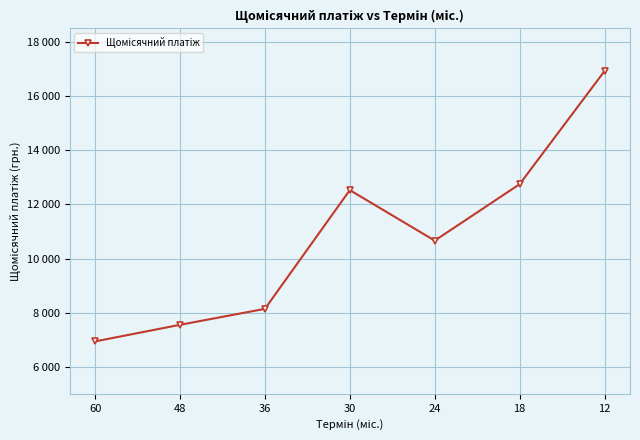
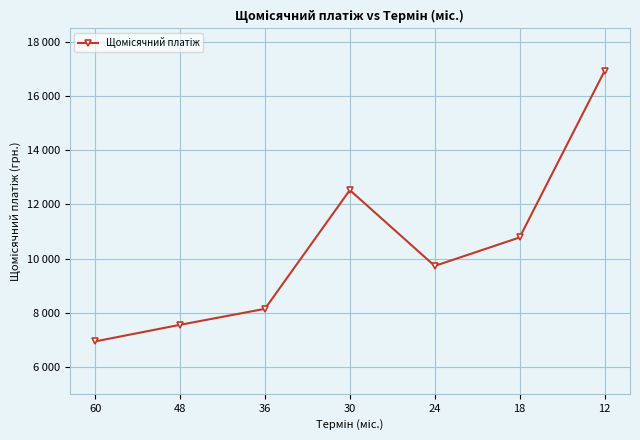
24: 10700 -> 9700
18: 12700 -> 10800
